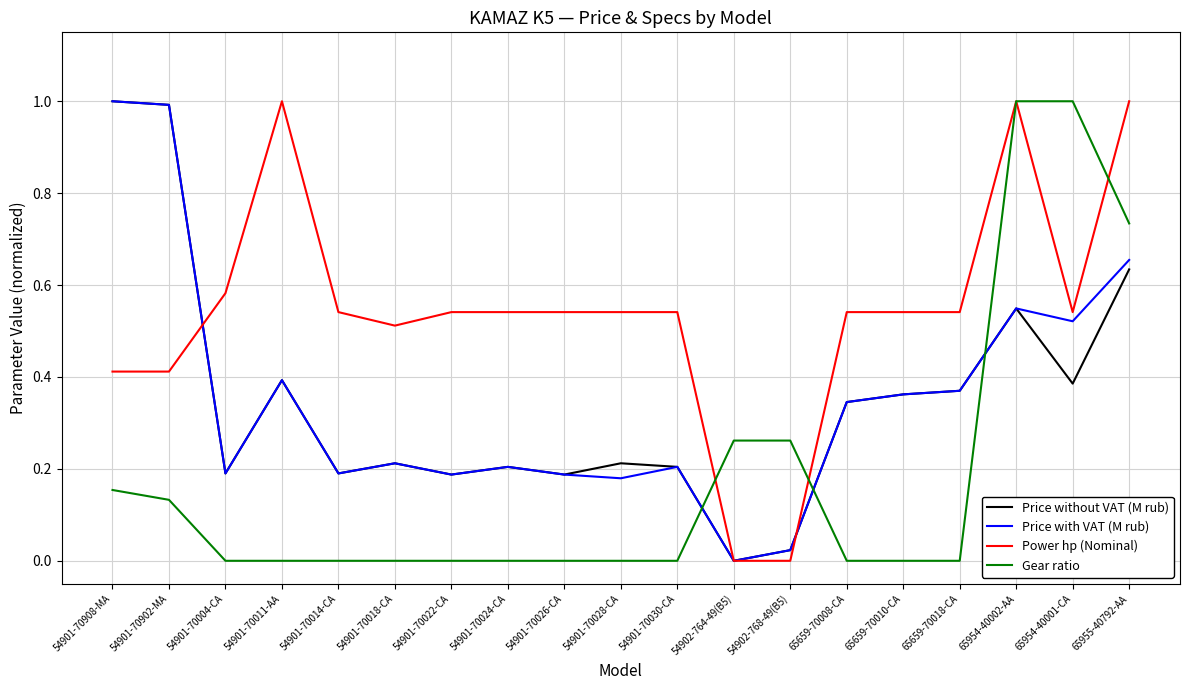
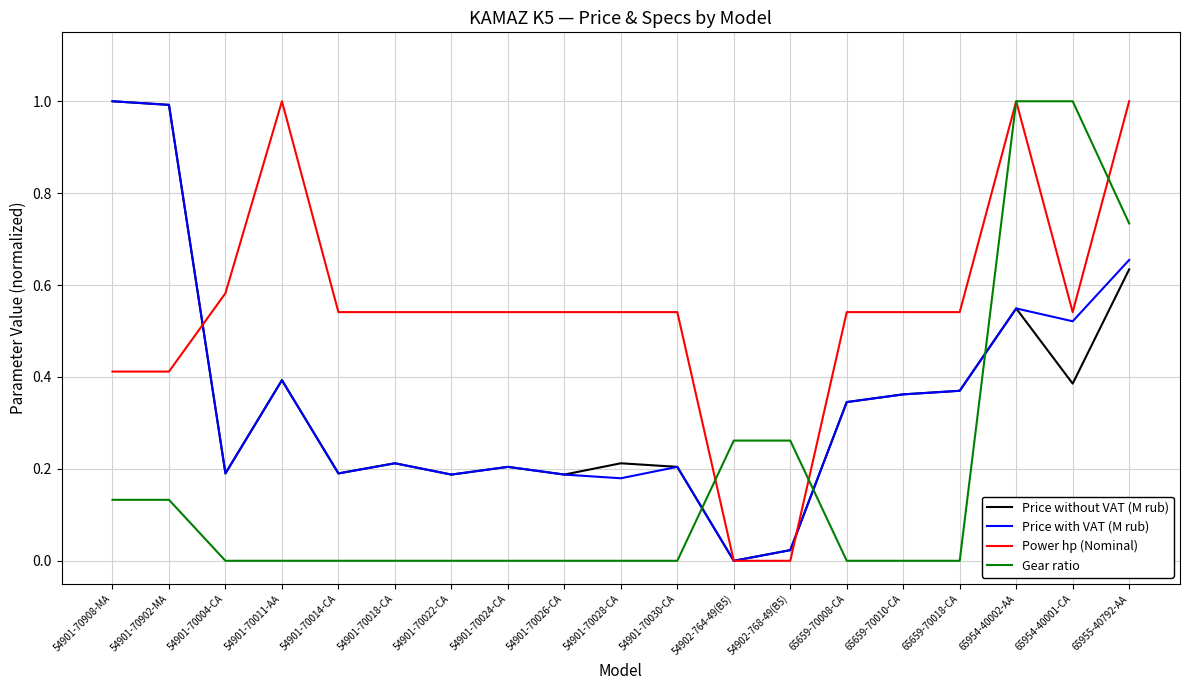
Gear ratio, 54901-70908-MA: 0.15 -> 0.13
Power hp (Nominal), 54901-70018-CA: 0.51 -> 0.54
